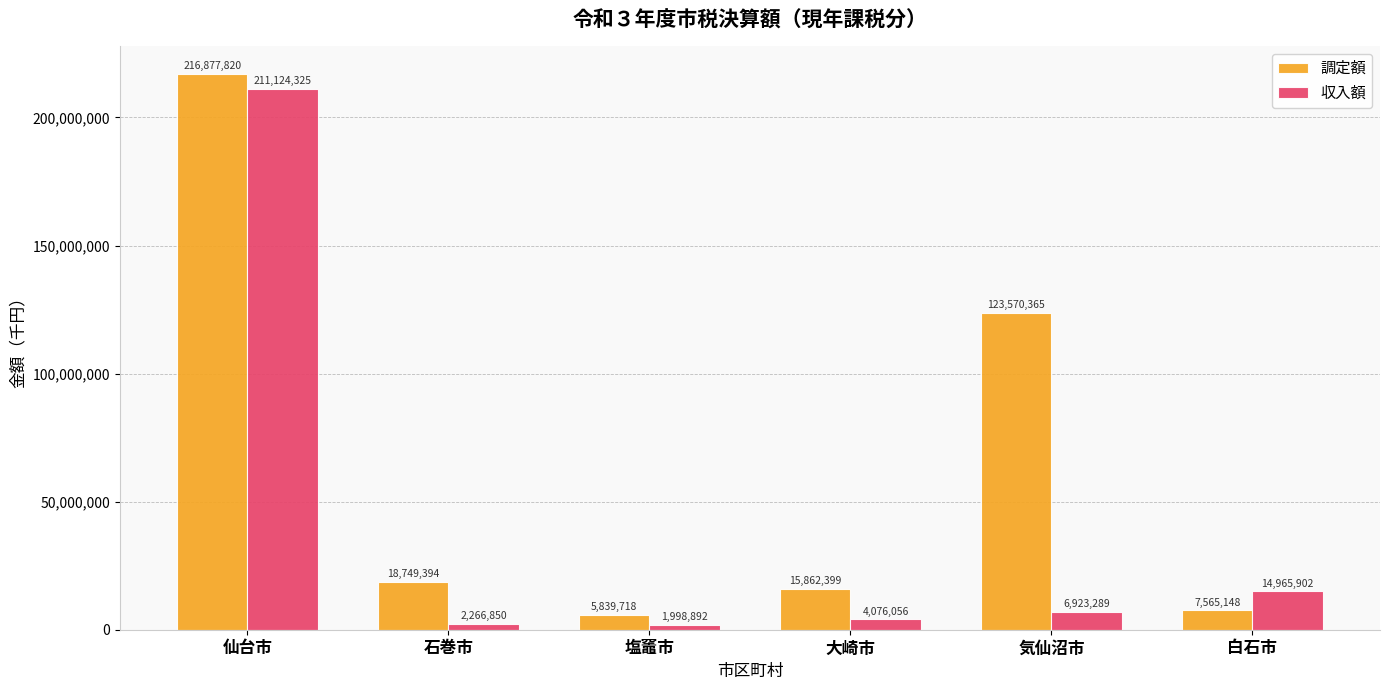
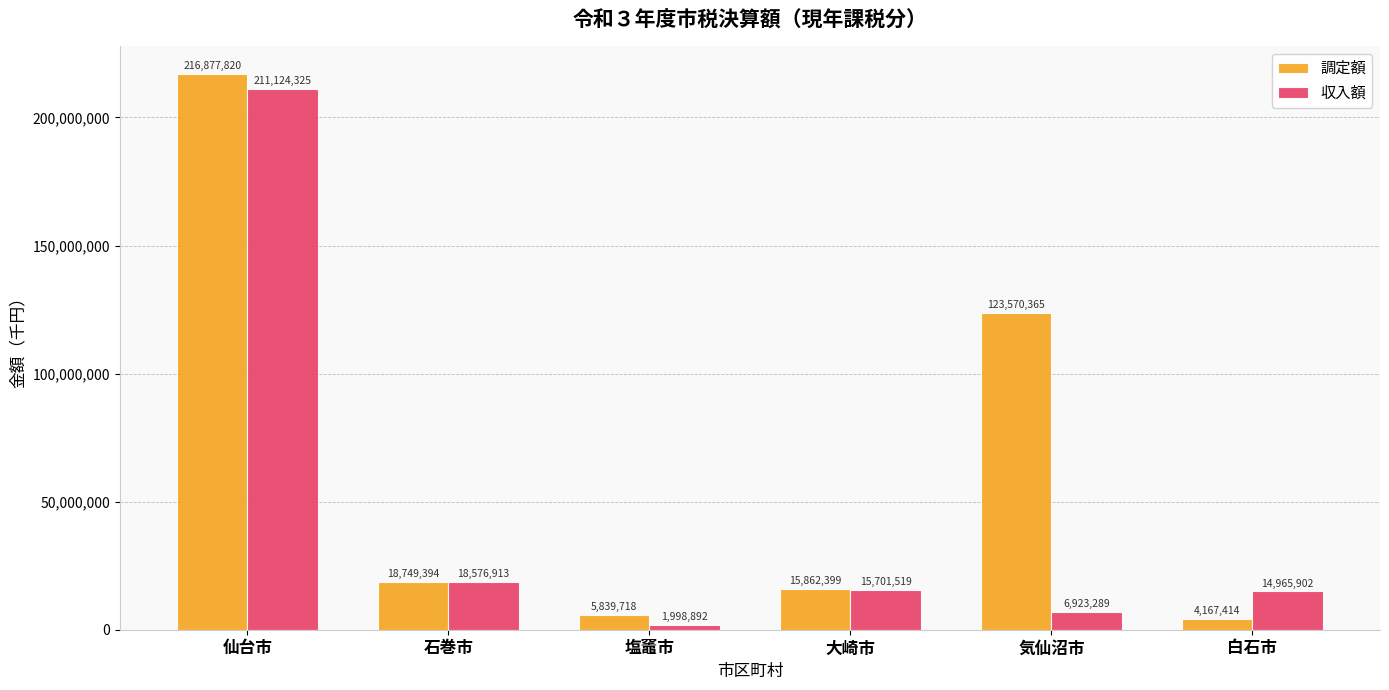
収入額, 石巻市: 2,266,850 -> 18,576,913
収入額, 大崎市: 4,076,056 -> 15,701,519
調定額, 白石市: 7,565,148 -> 4,167,414
